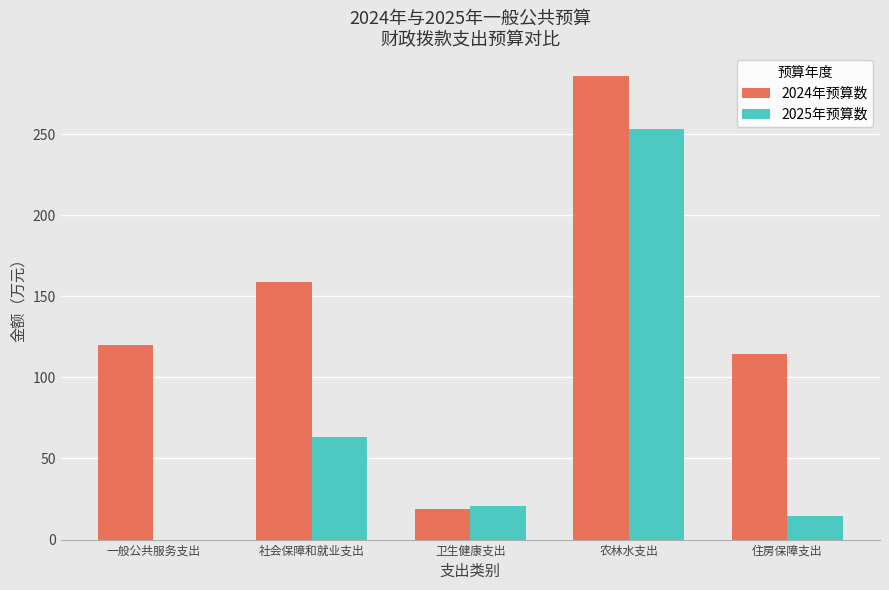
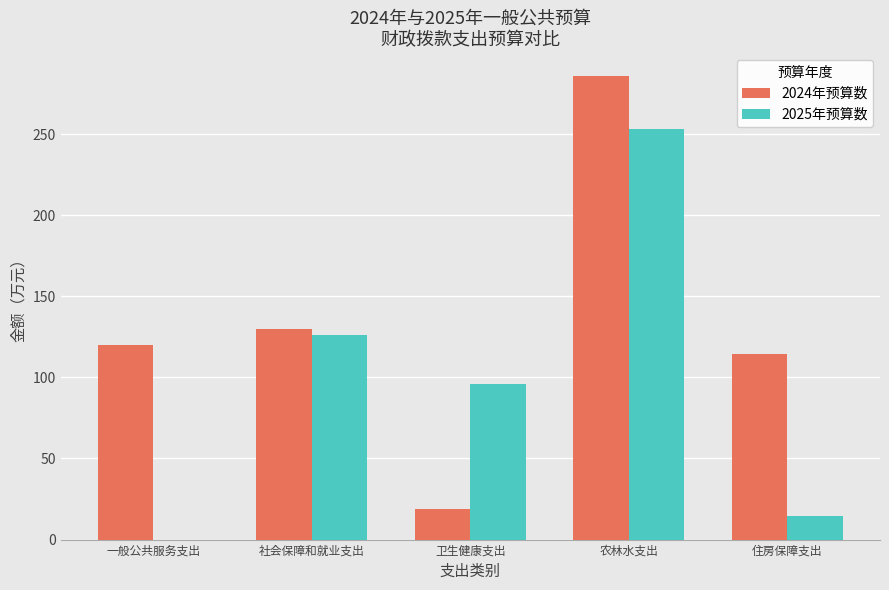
2024年预算数, 社会保障和就业支出: 159 -> 130
2025年预算数, 社会保障和就业支出: 63 -> 126
2025年预算数, 卫生健康支出: 21 -> 96
